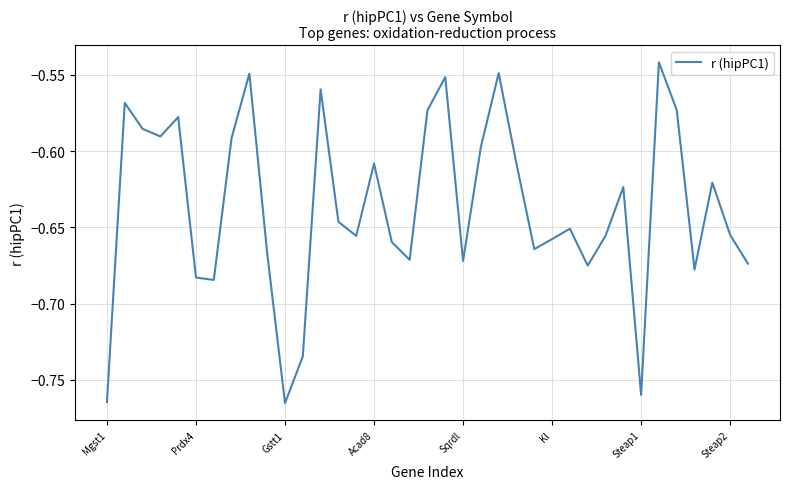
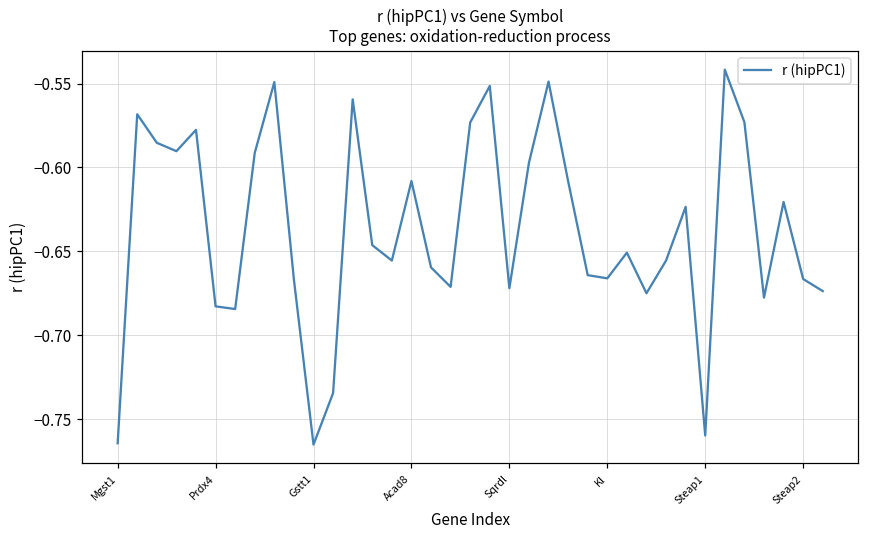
Kl: -0.658 -> -0.666
Steap2: -0.655 -> -0.667
